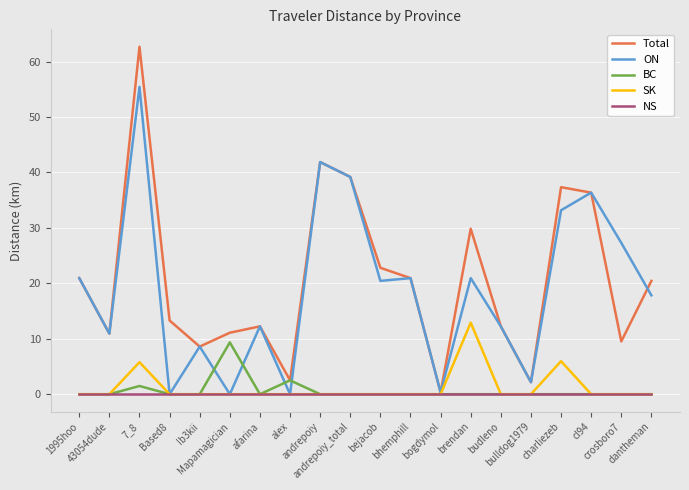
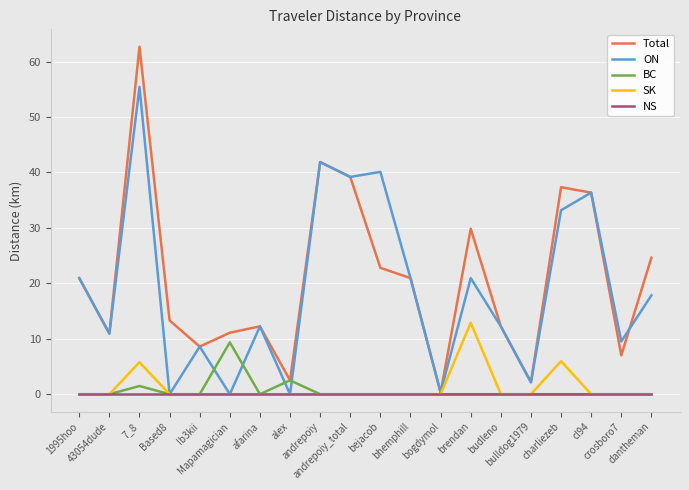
ON, bejacob: 20 -> 40
Total, crosboro7: 10 -> 7
ON, crosboro7: 27 -> 10
Total, dantheman: 20 -> 25
